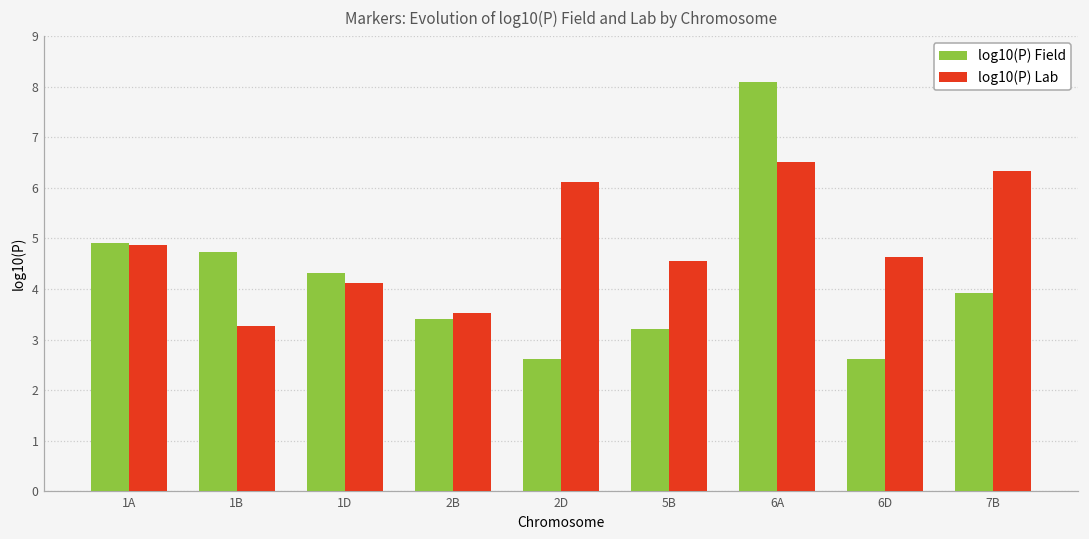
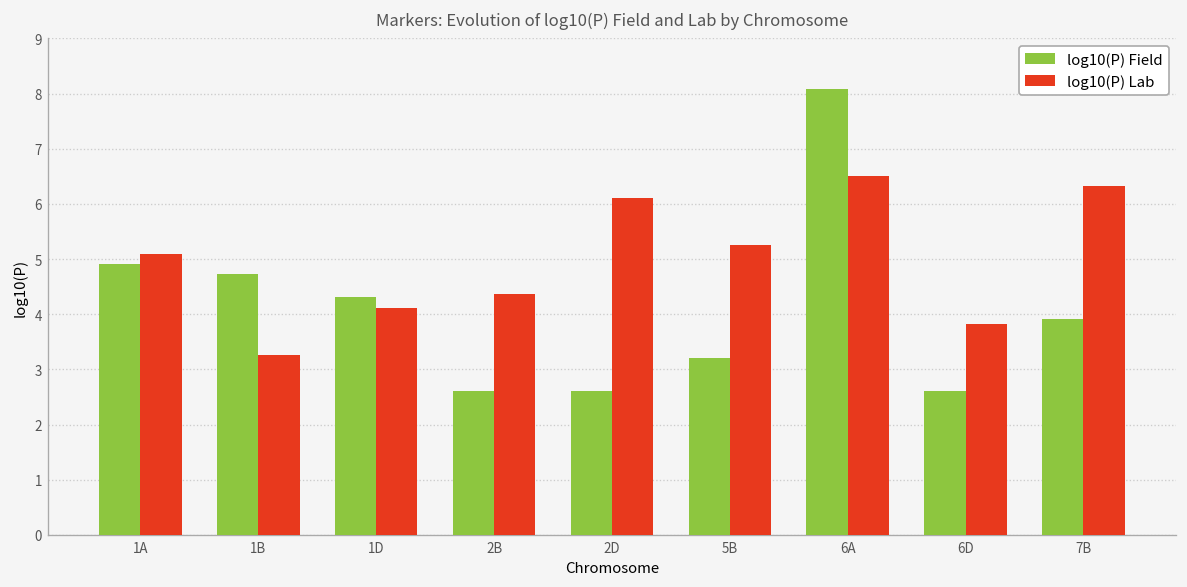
log10(P) Lab, 1A: 4.9 -> 5.1
log10(P) Field, 2B: 3.4 -> 2.6
log10(P) Lab, 2B: 3.5 -> 4.4
log10(P) Lab, 5B: 4.5 -> 5.2
log10(P) Lab, 6D: 4.6 -> 3.8
